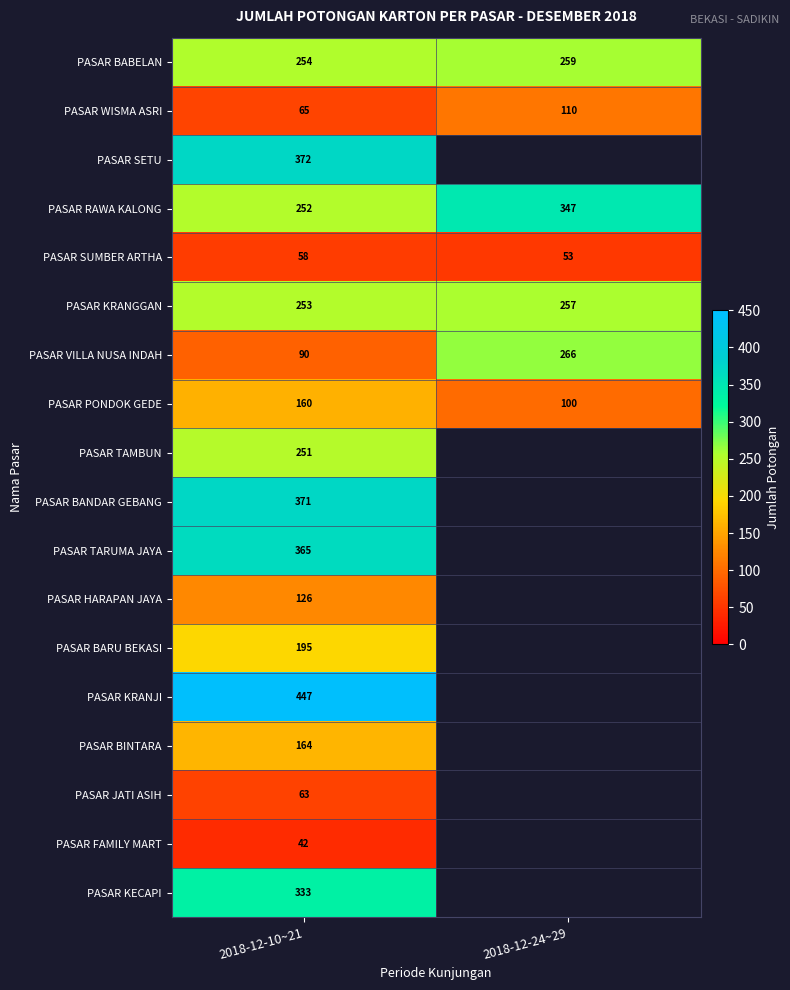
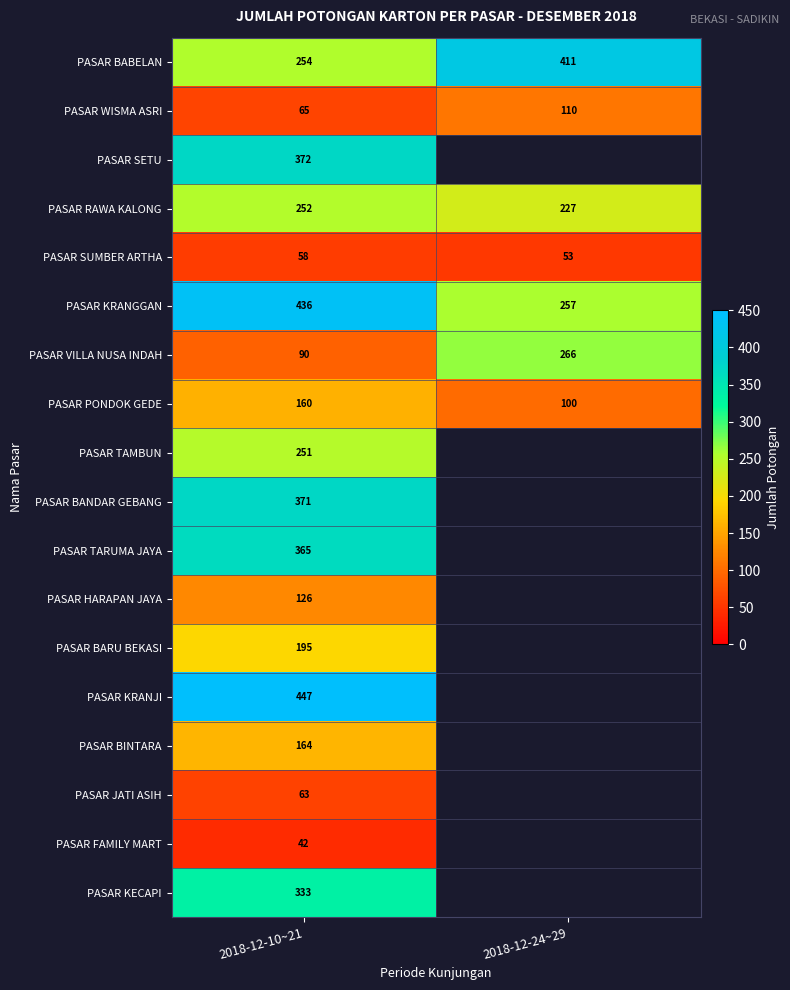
PASAR BABELAN, 2018-12-24~29: 259 -> 411
PASAR RAWA KALONG, 2018-12-24~29: 347 -> 227
PASAR KRANGGAN, 2018-12-10~21: 253 -> 436
